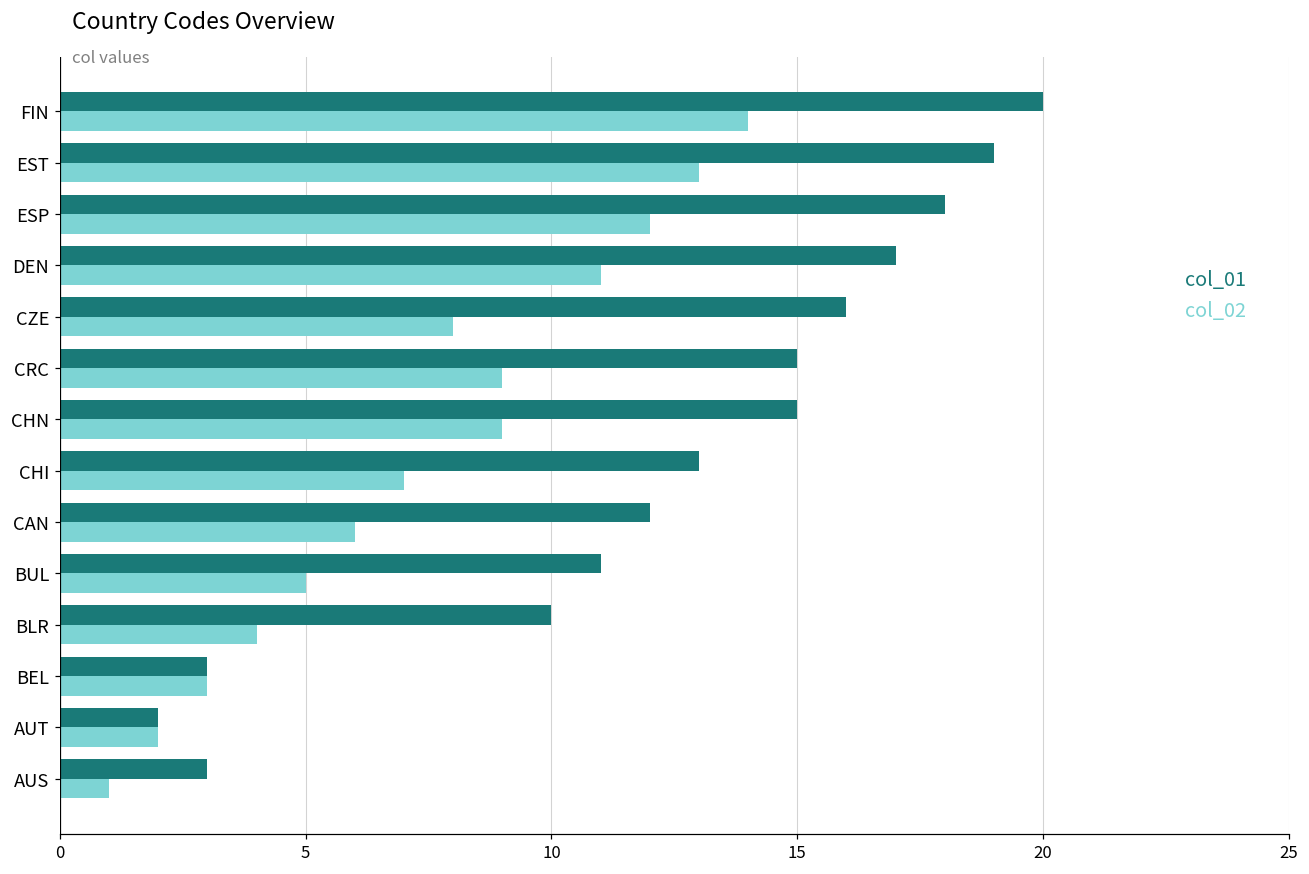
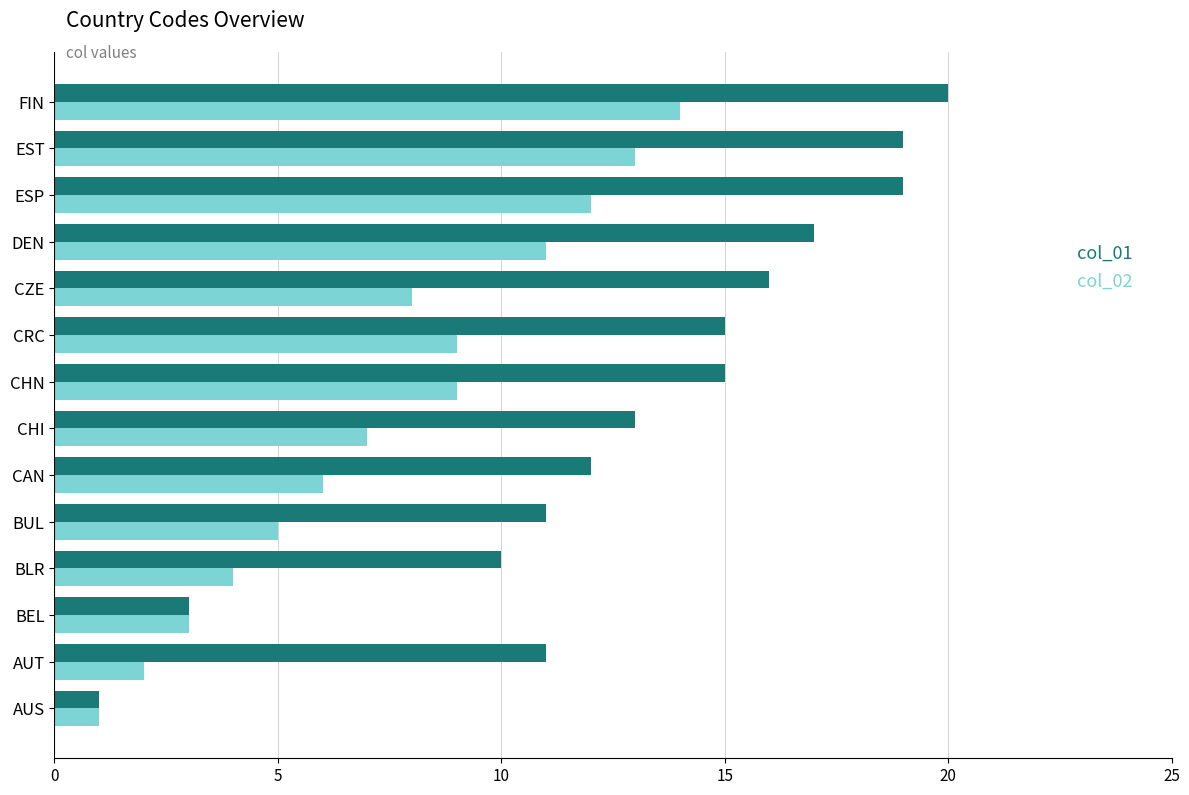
col_01, ESP: 18 -> 19
col_01, AUT: 2 -> 11
col_01, AUS: 3 -> 1
